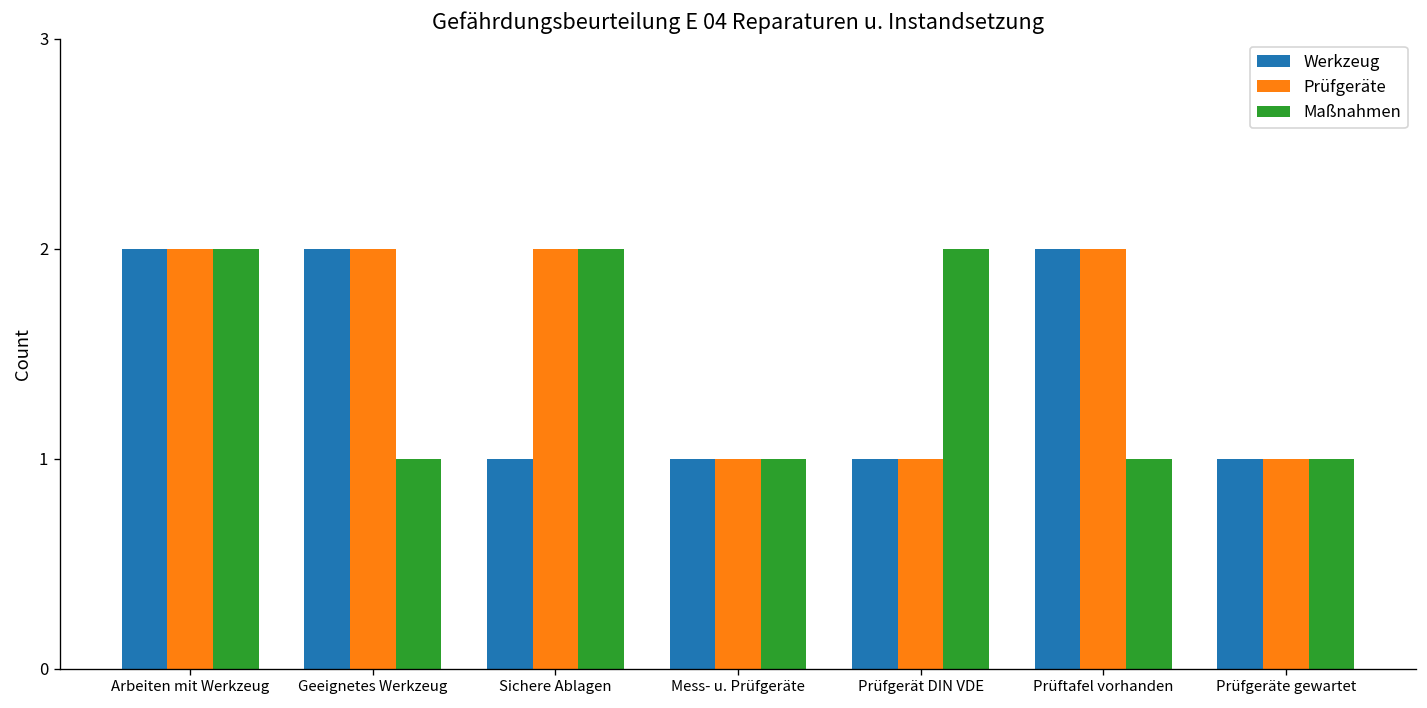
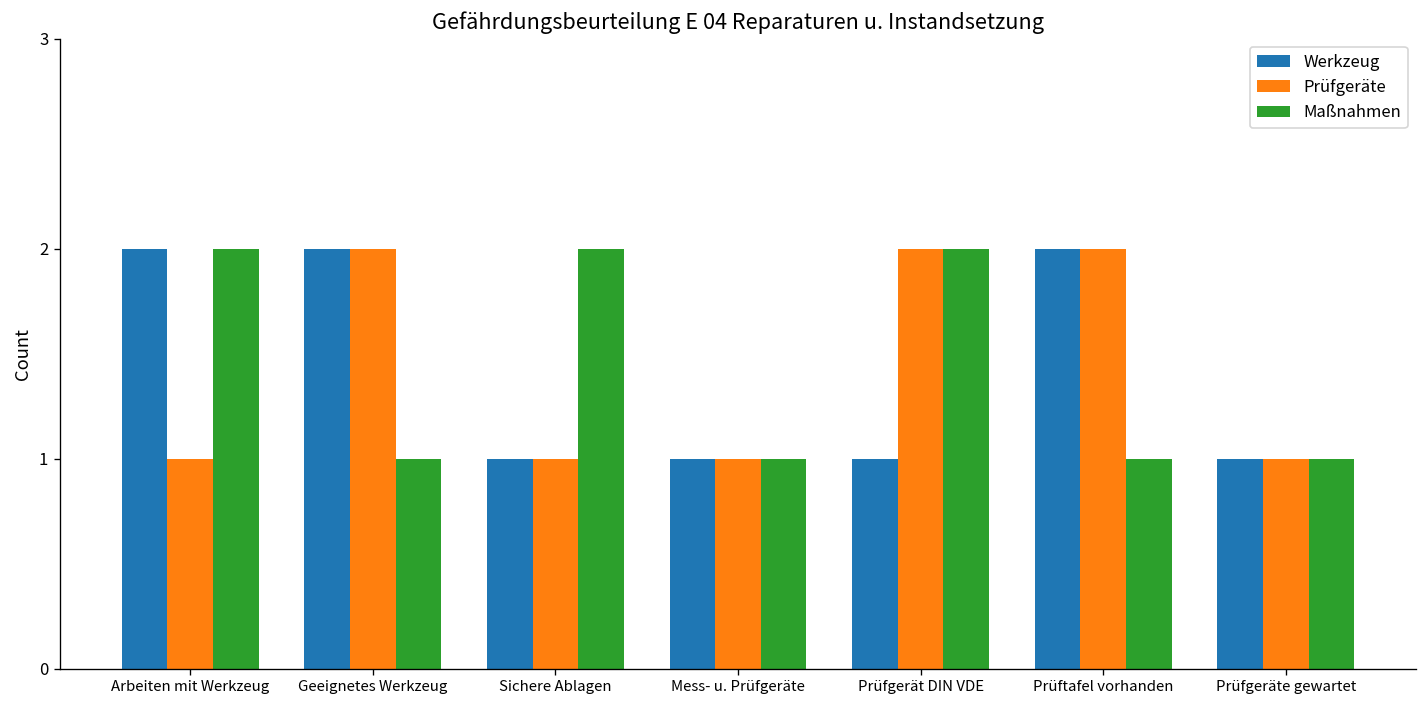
Prüfgeräte, Arbeiten mit Werkzeug: 2 -> 1
Prüfgeräte, Sichere Ablagen: 2 -> 1
Prüfgeräte, Prüfgerät DIN VDE: 1 -> 2
